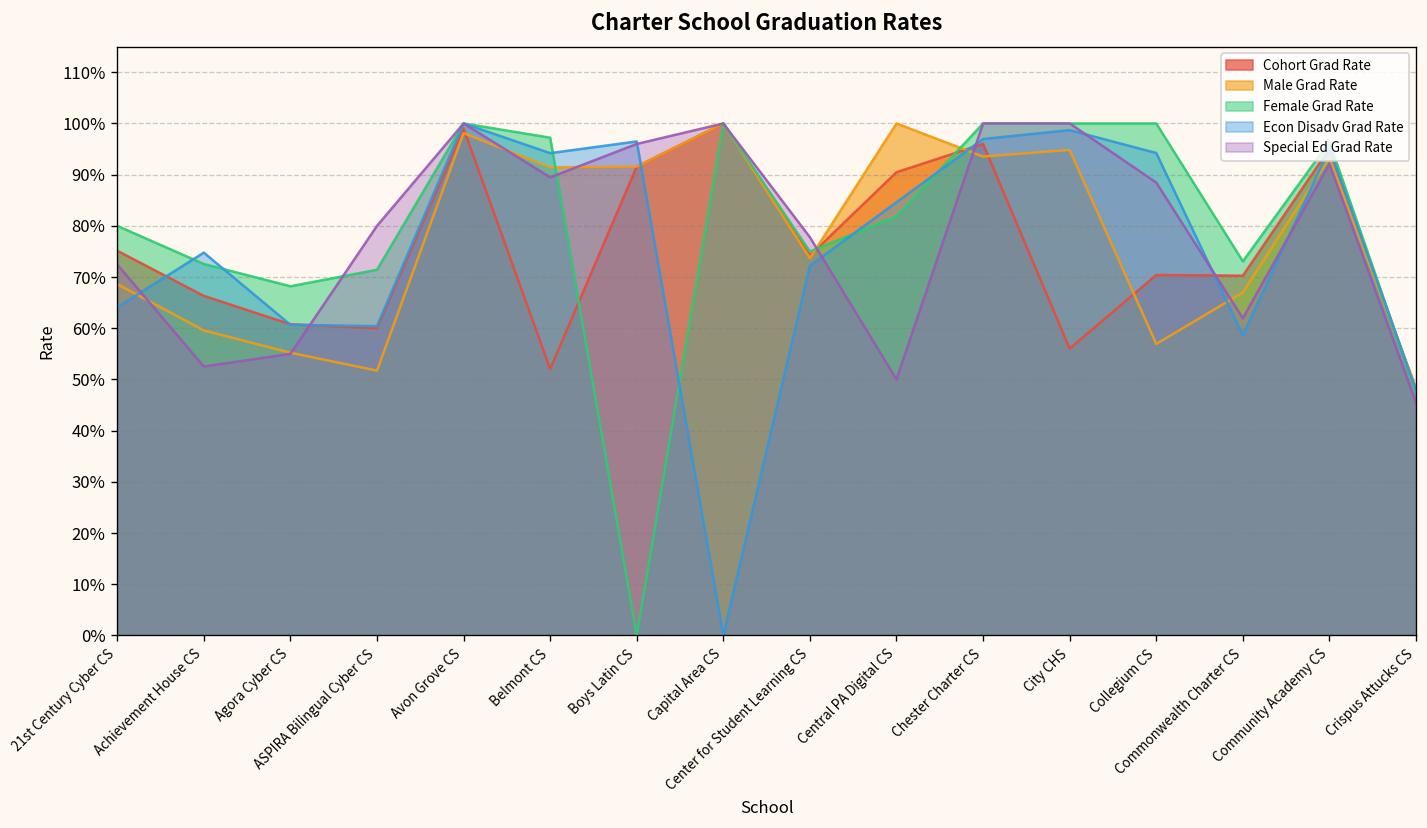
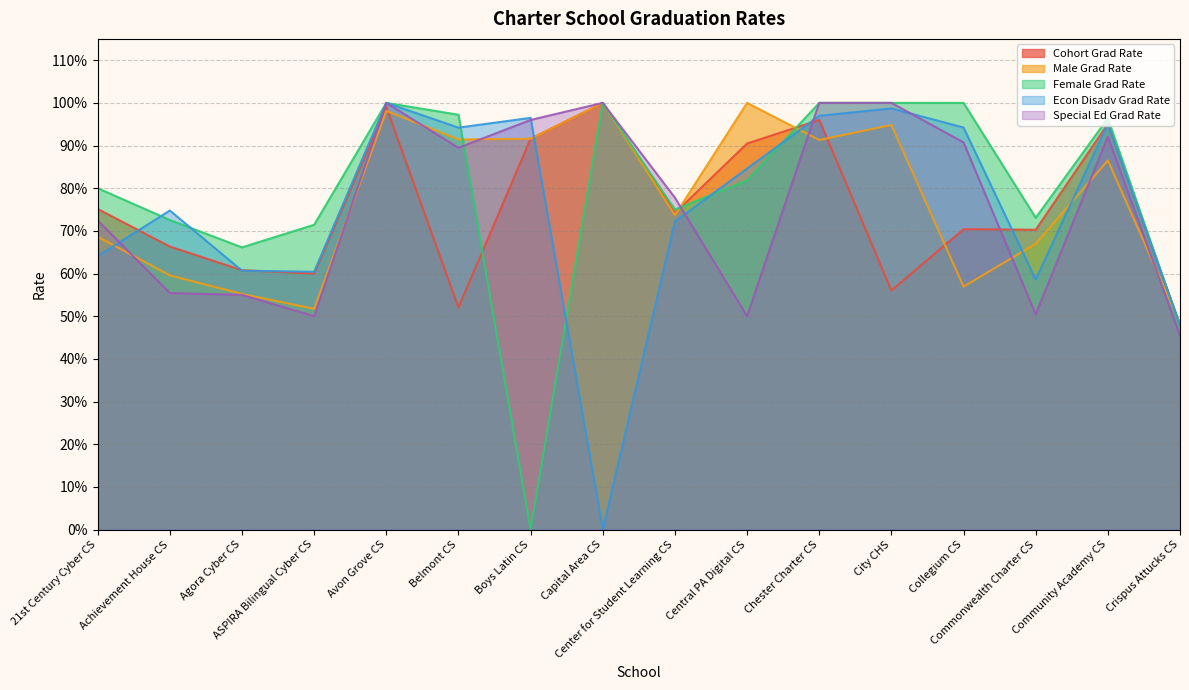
Special Ed Grad Rate, Achievement House CS: 53% -> 55%
Female Grad Rate, Agora Cyber CS: 68% -> 66%
Special Ed Grad Rate, ASPIRA Bilingual Cyber CS: 80% -> 50%
Male Grad Rate, Chester Charter CS: 94% -> 91%
Special Ed Grad Rate, Collegium CS: 88% -> 91%
Special Ed Grad Rate, Commonwealth Charter CS: 62% -> 50%
Male Grad Rate, Community Academy CS: 93% -> 87%
